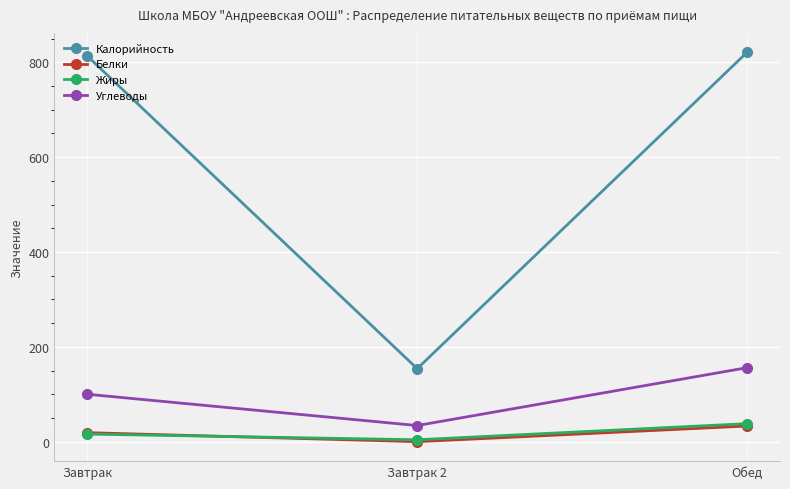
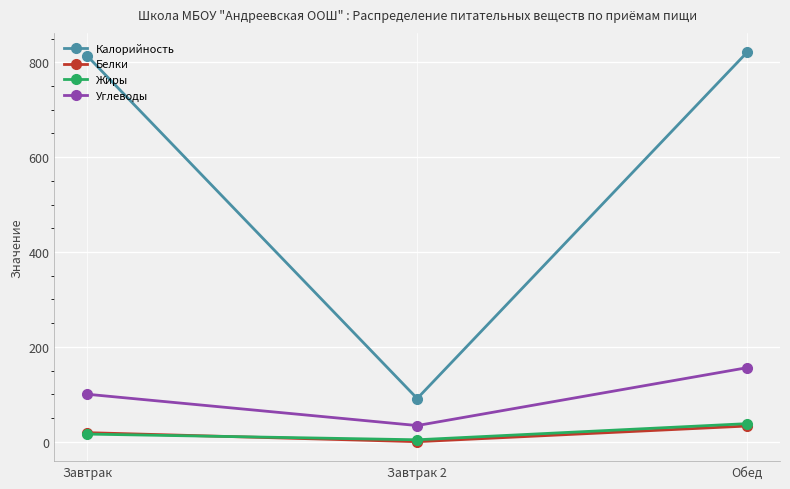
Калорийность, Завтрак 2: 150 -> 90
